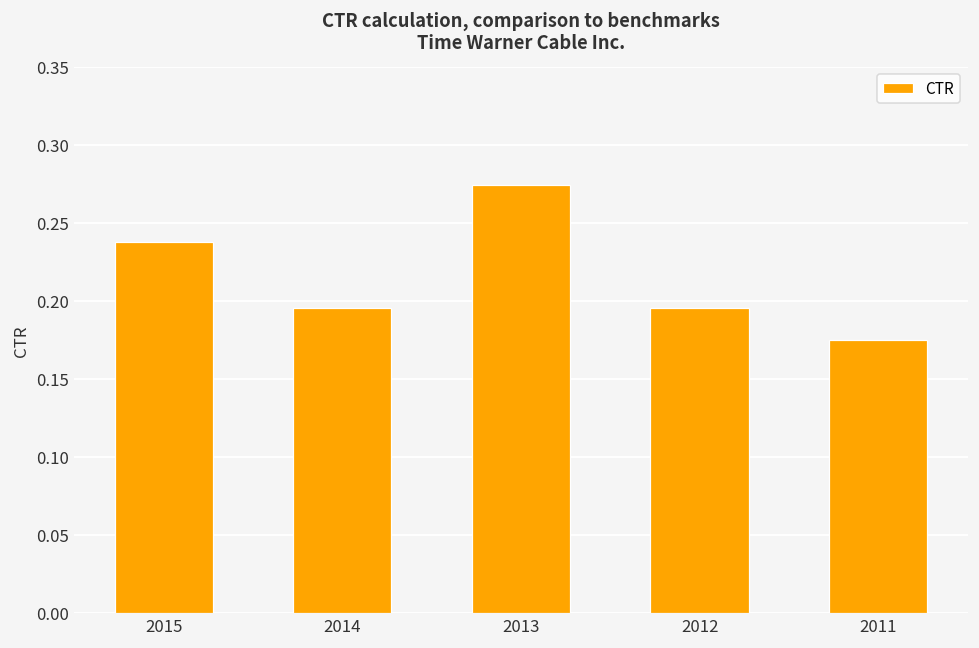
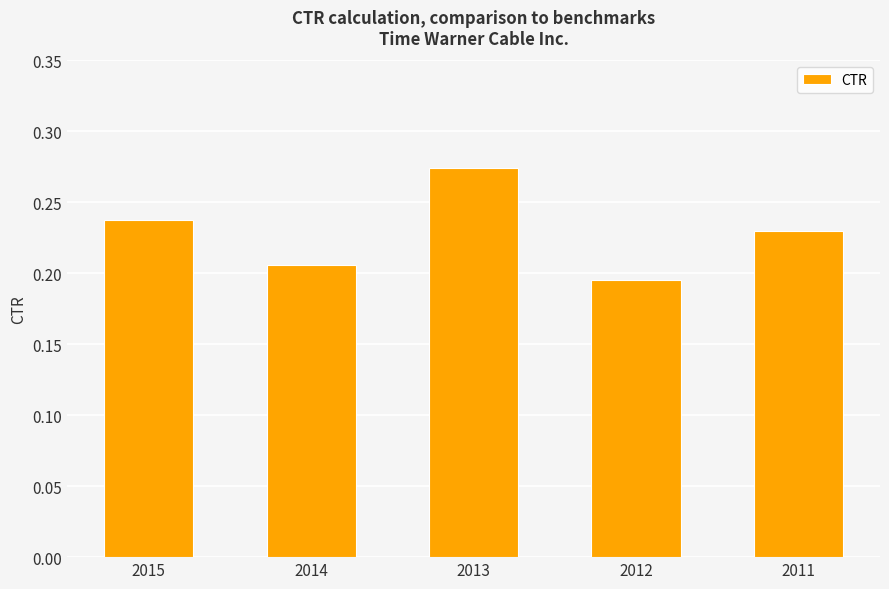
2014: 0.195 -> 0.206
2011: 0.175 -> 0.230
